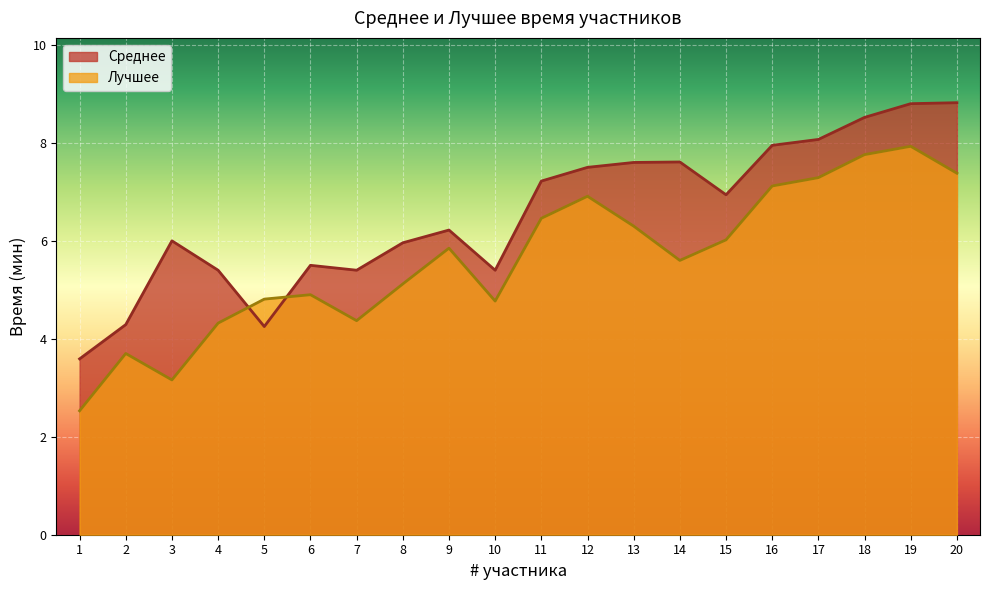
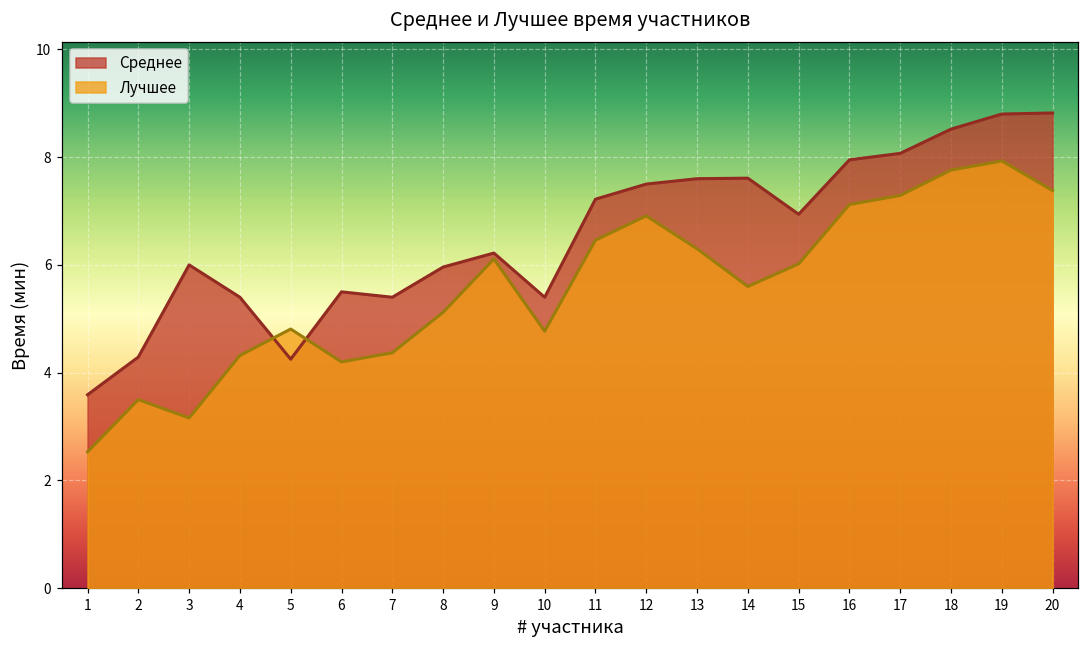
Лучшее, 2: 3.7 -> 3.5
Лучшее, 6: 4.9 -> 4.2
Лучшее, 9: 5.9 -> 6.1
